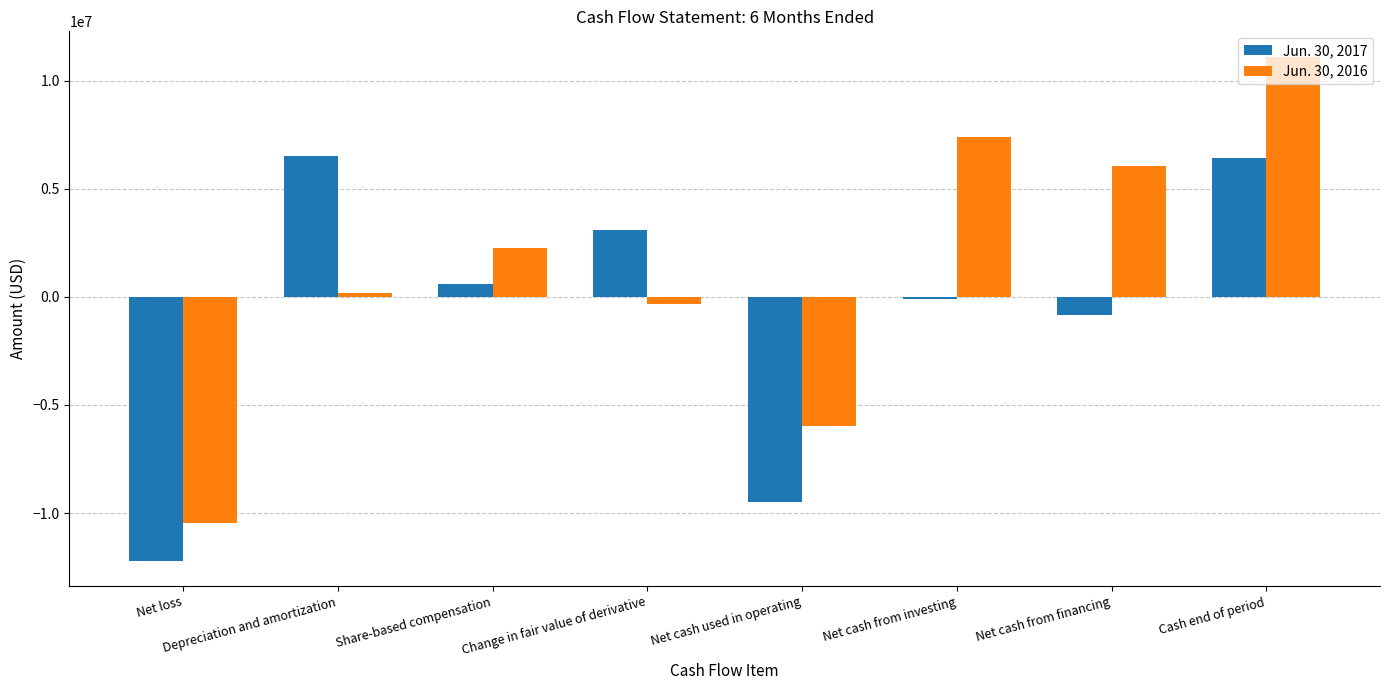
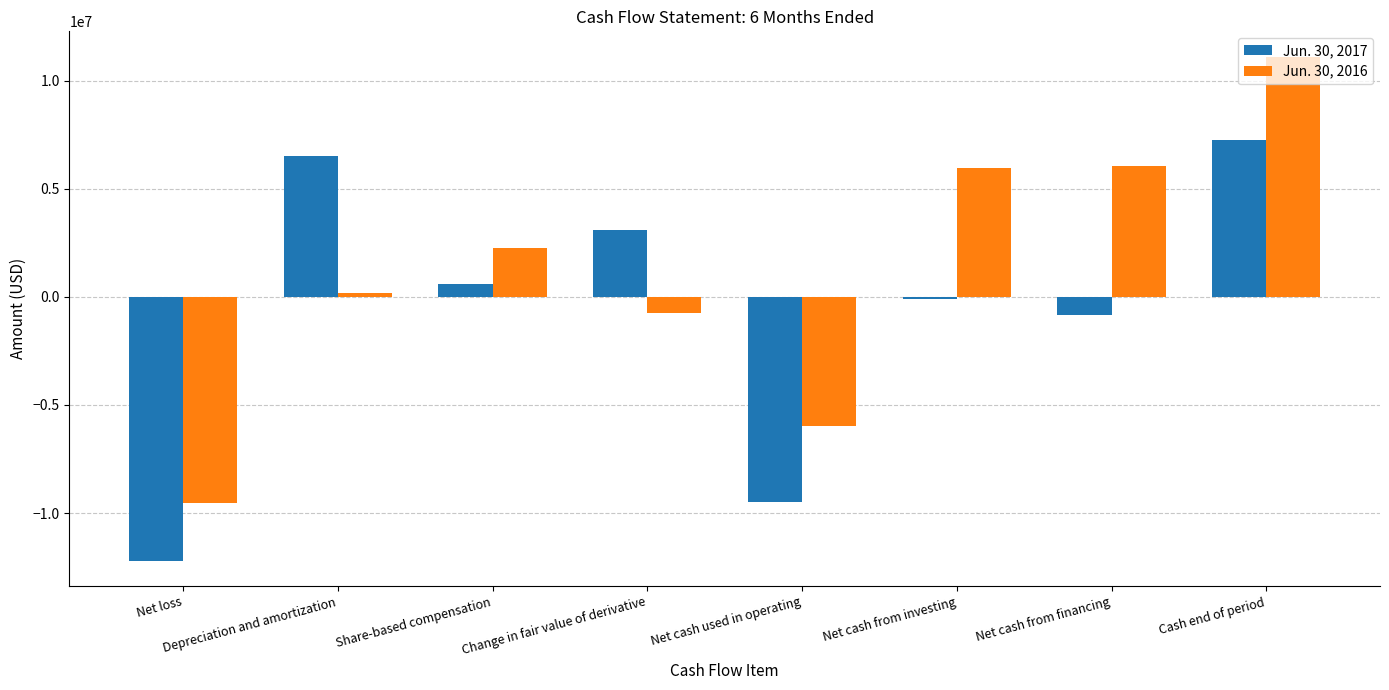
Jun. 30, 2016, Net loss: -10500000 -> -9600000
Jun. 30, 2016, Change in fair value of derivative: -300000 -> -800000
Jun. 30, 2016, Net cash from investing: 7400000 -> 6000000
Jun. 30, 2017, Cash end of period: 6400000 -> 7300000
